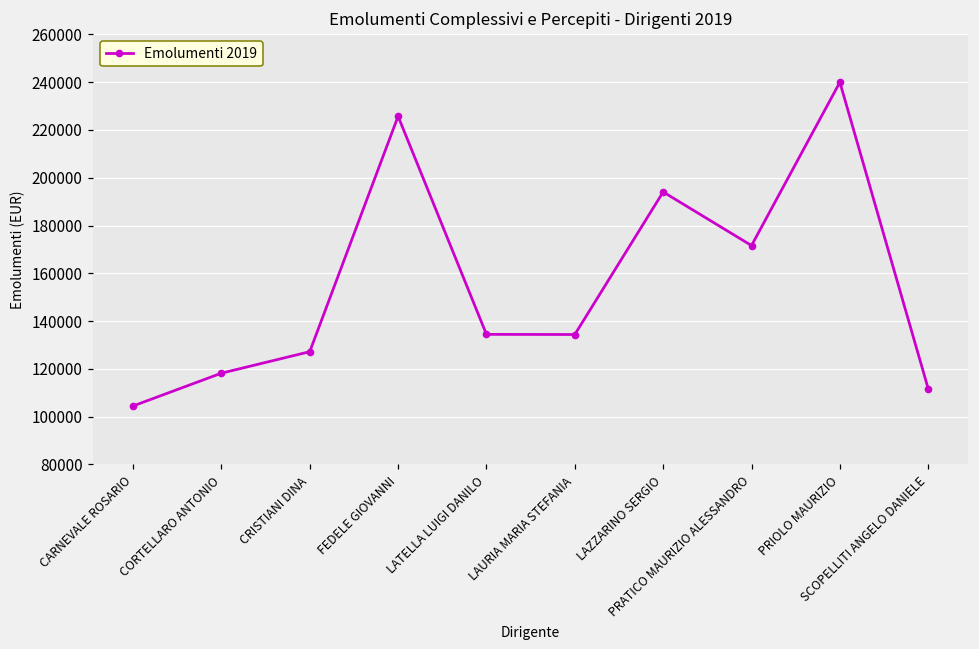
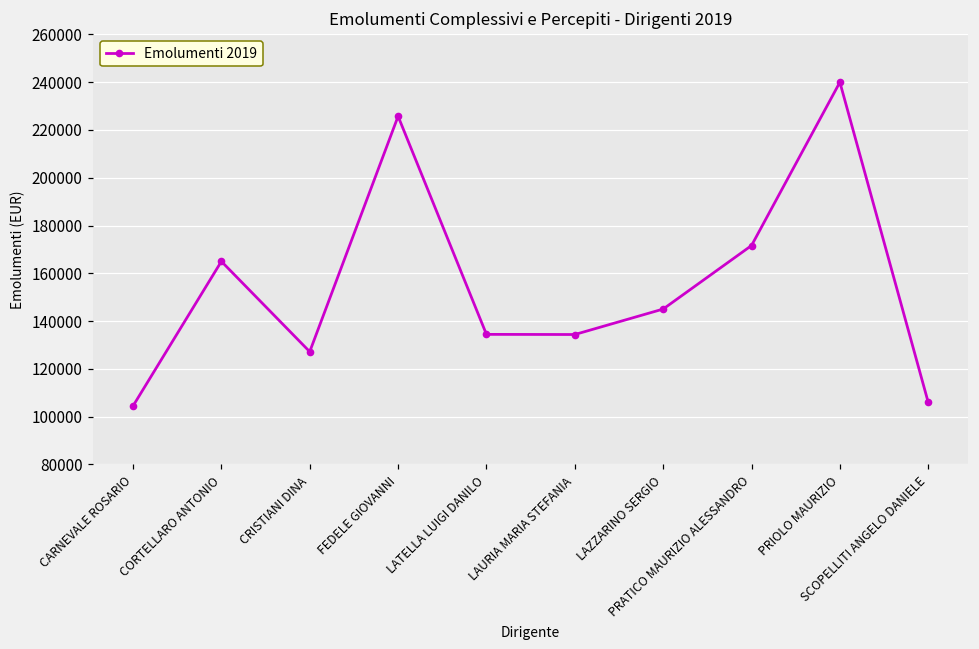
CORTELLARO ANTONIO: 118000 -> 165000
LAZZARINO SERGIO: 194000 -> 145000
SCOPELLITI ANGELO DANIELE: 112000 -> 106000
